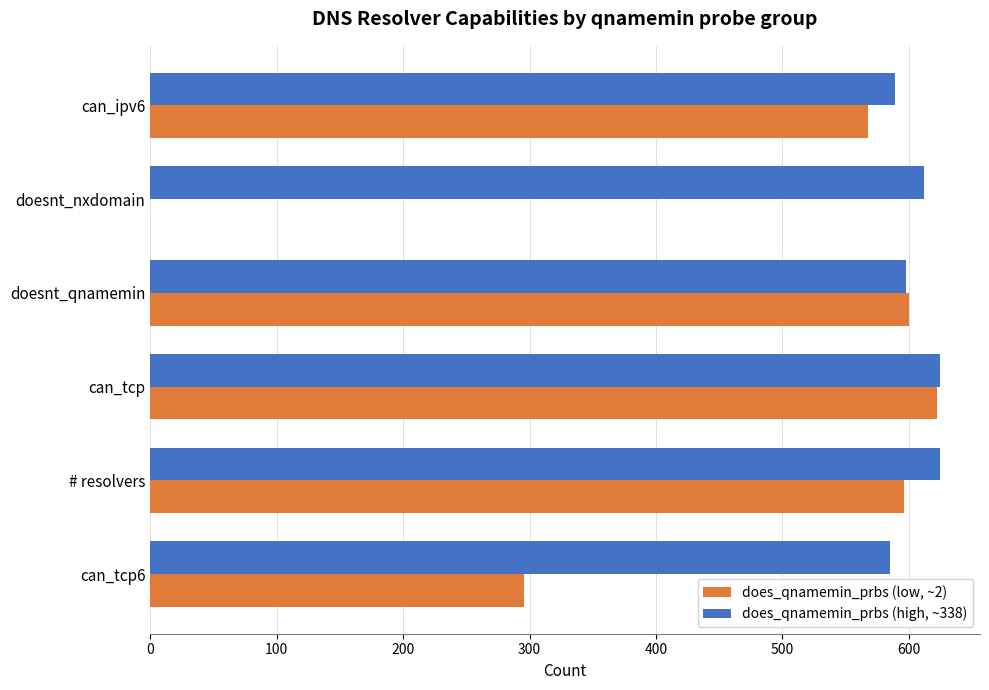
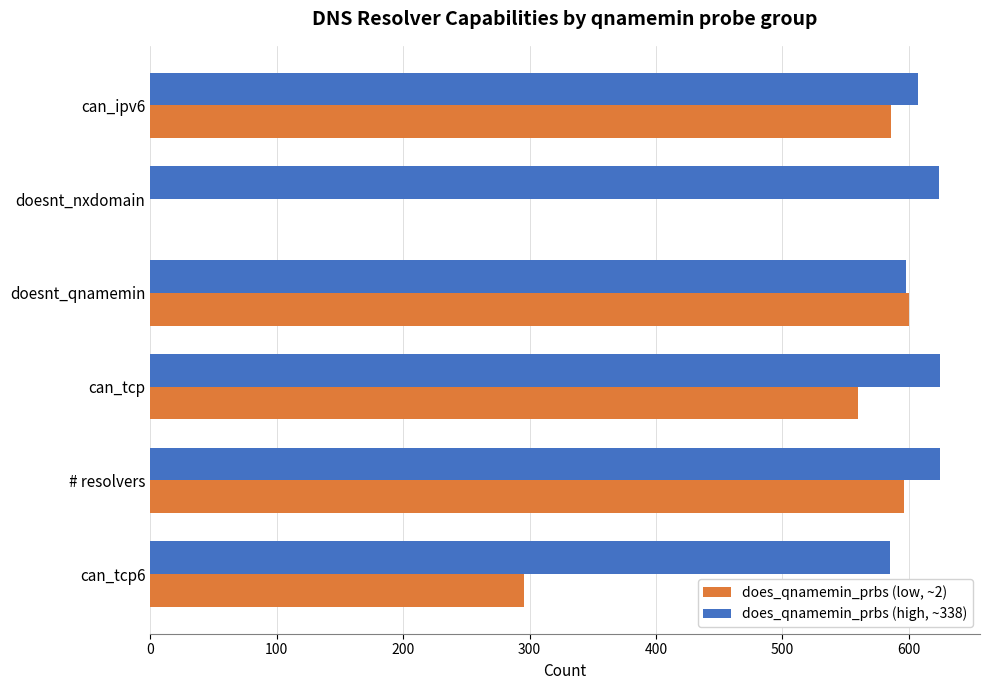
does_qnamemin_prbs (high, ~338), can_ipv6: 589 -> 607
does_qnamemin_prbs (low, ~2), can_ipv6: 568 -> 586
does_qnamemin_prbs (high, ~338), doesnt_nxdomain: 612 -> 624
does_qnamemin_prbs (low, ~2), can_tcp: 622 -> 560
